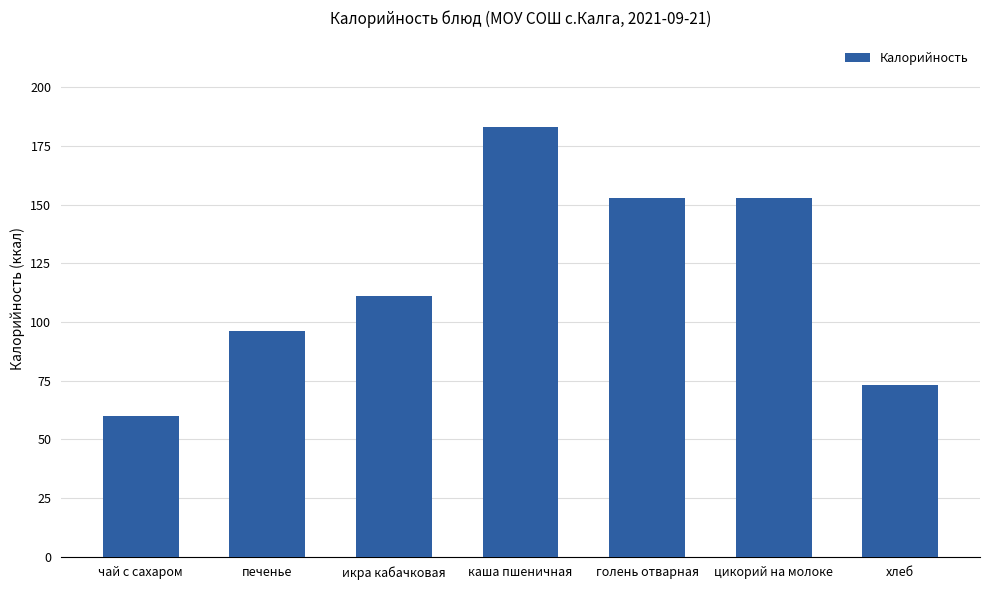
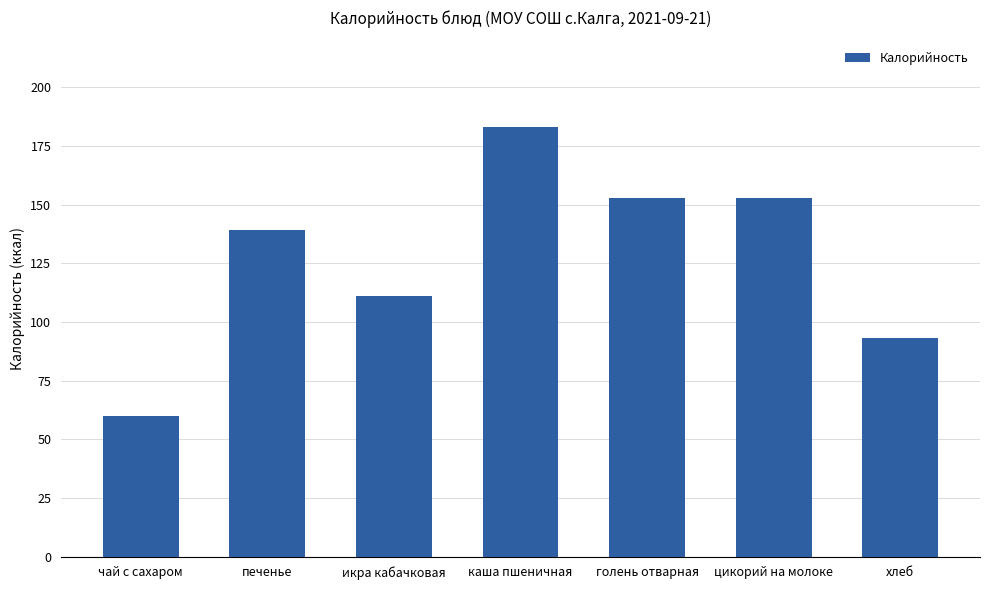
печенье: 96 -> 139
хлеб: 73 -> 93
